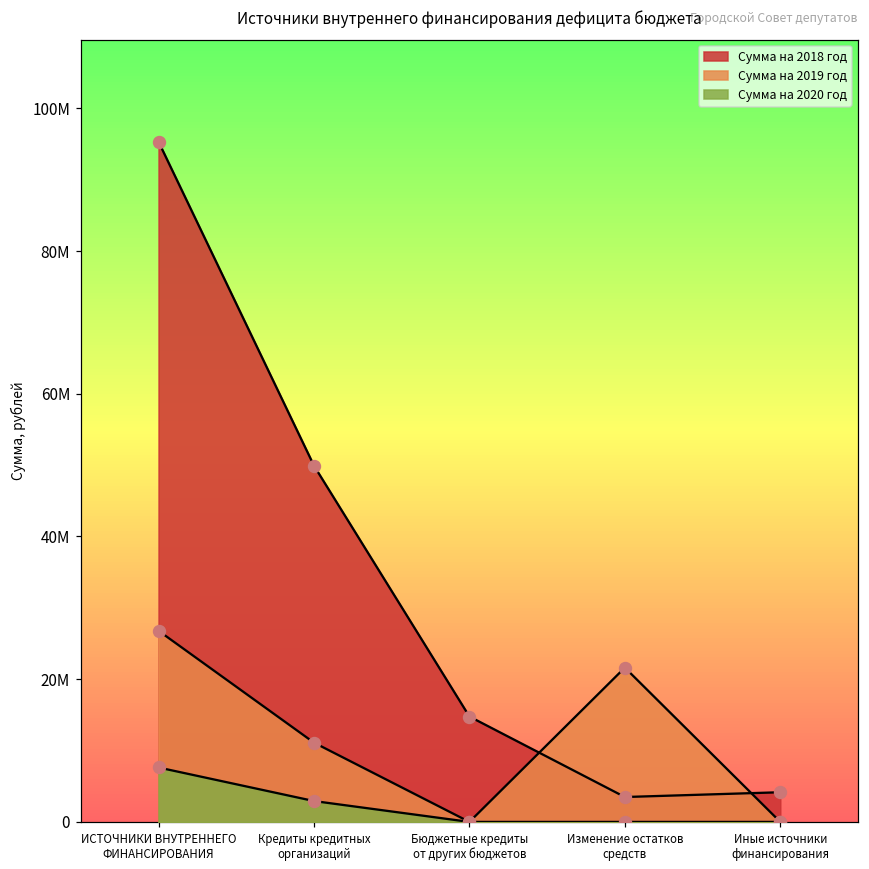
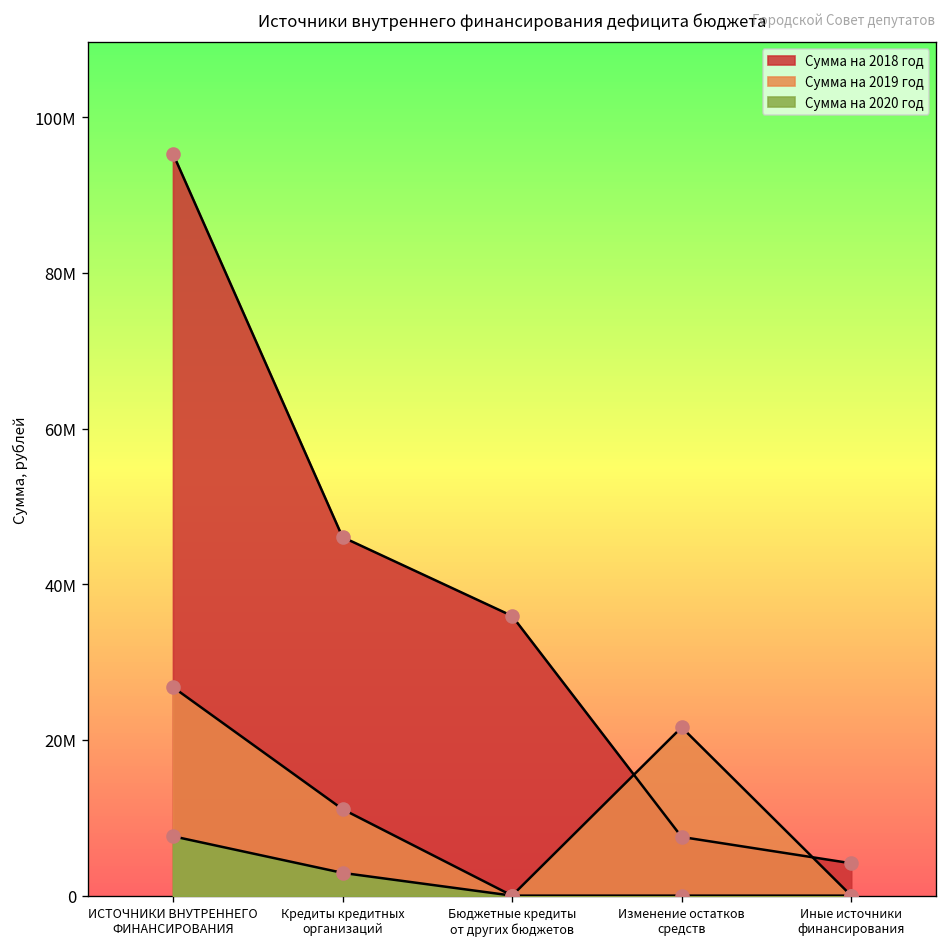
Сумма на 2018 год, Кредиты кредитных организаций: 50000000 -> 46000000
Сумма на 2018 год, Бюджетные кредиты от других бюджетов: 15000000 -> 36000000
Сумма на 2018 год, Изменение остатков средств: 3000000 -> 8000000
